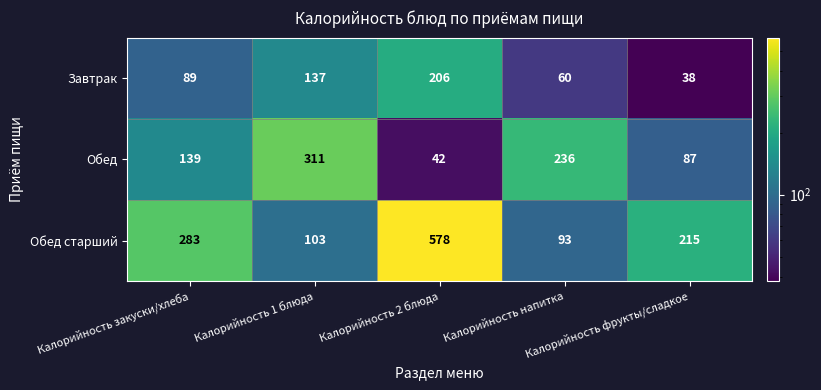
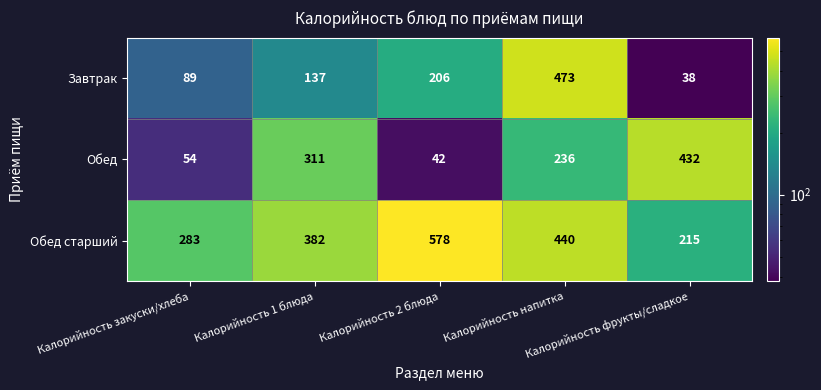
Завтрак, Калорийность напитка: 60 -> 473
Обед, Калорийность закуски/хлеба: 139 -> 54
Обед, Калорийность фрукты/сладкое: 87 -> 432
Обед старший, Калорийность 1 блюда: 103 -> 382
Обед старший, Калорийность напитка: 93 -> 440
